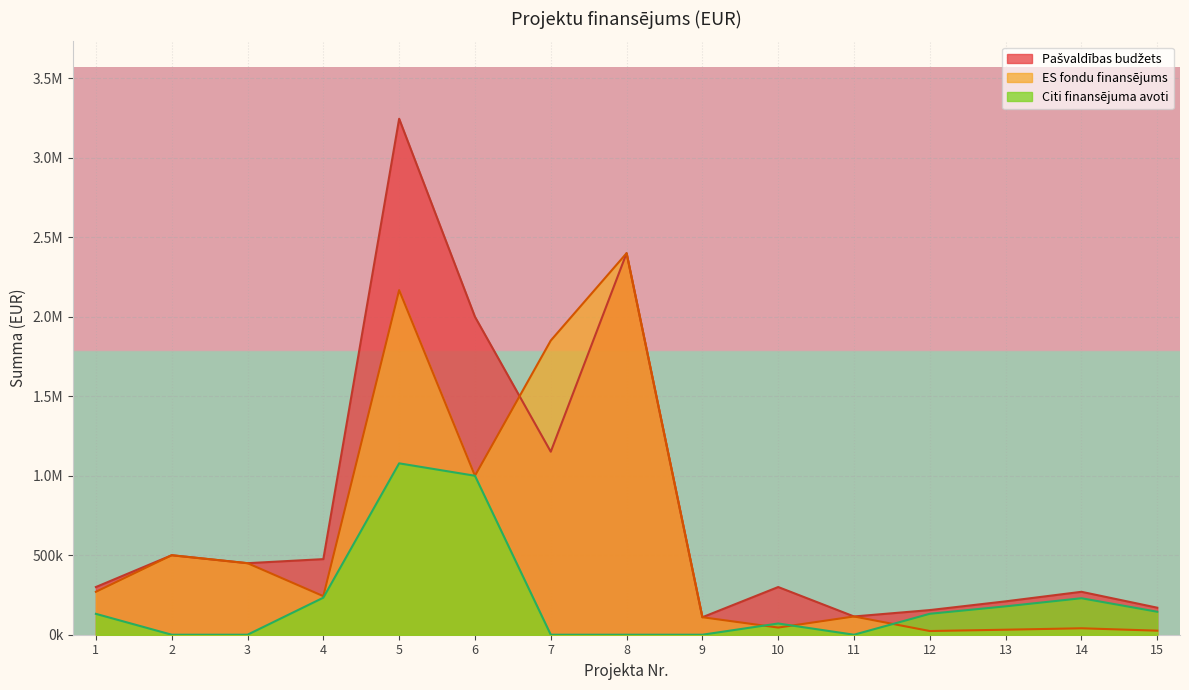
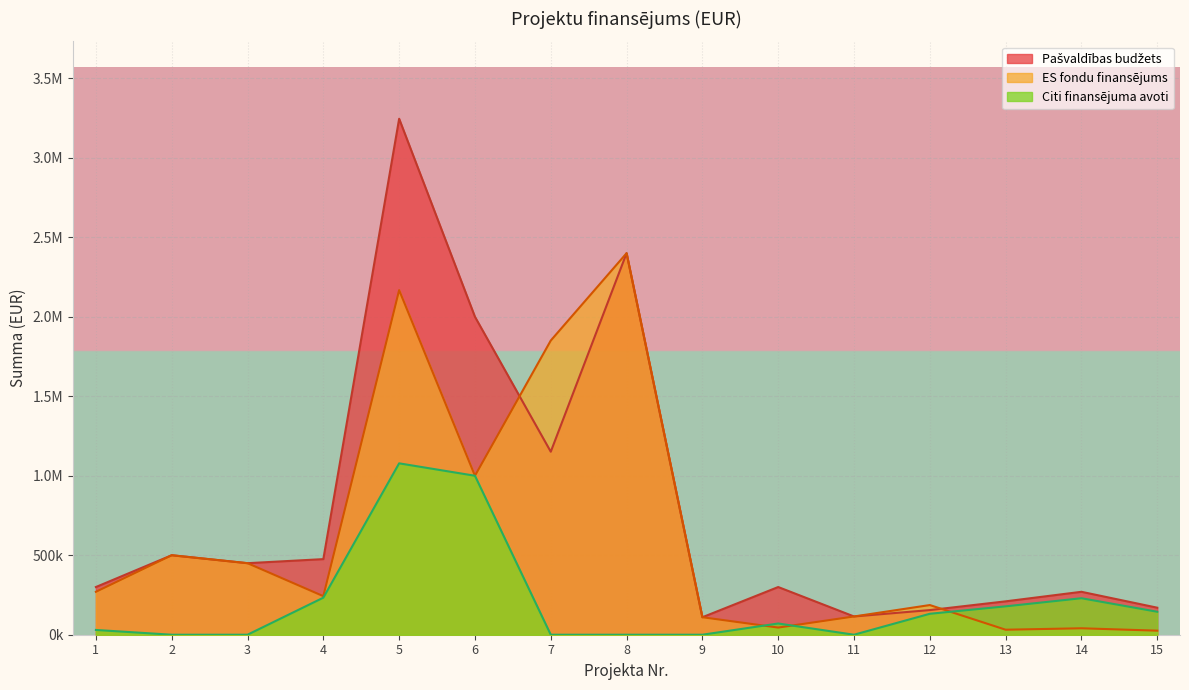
Citi finansējuma avoti, 1: 130000 -> 30000
ES fondu finansējums, 12: 20000 -> 190000
